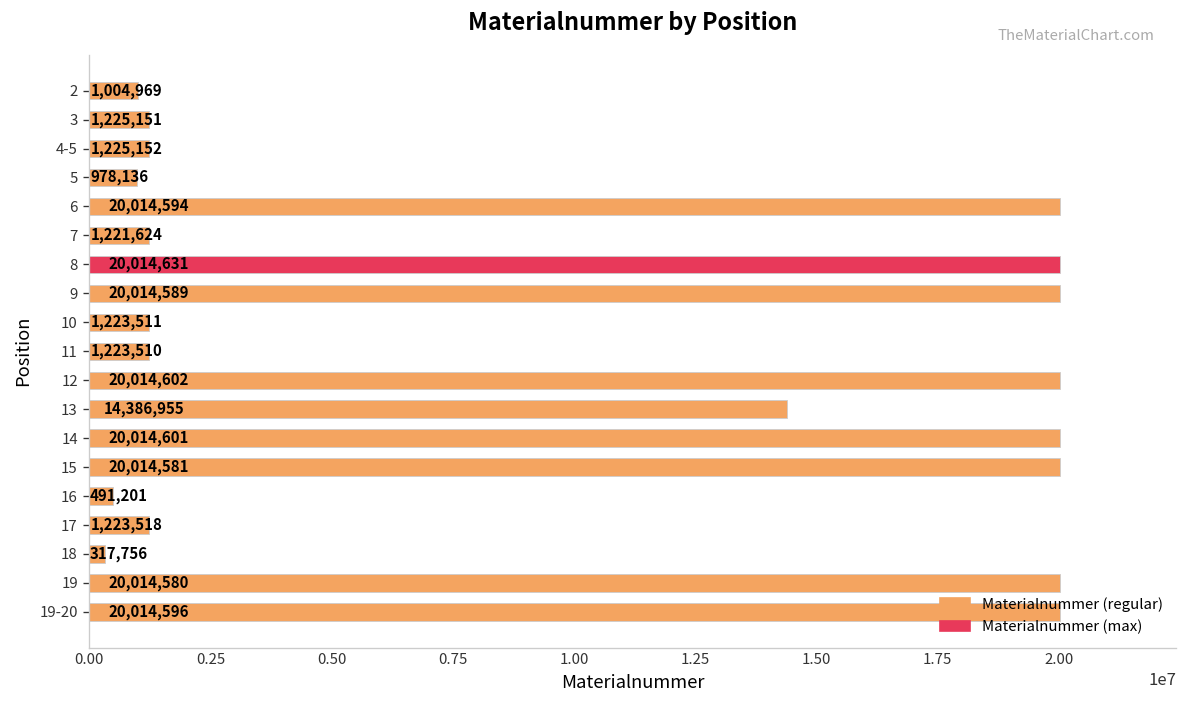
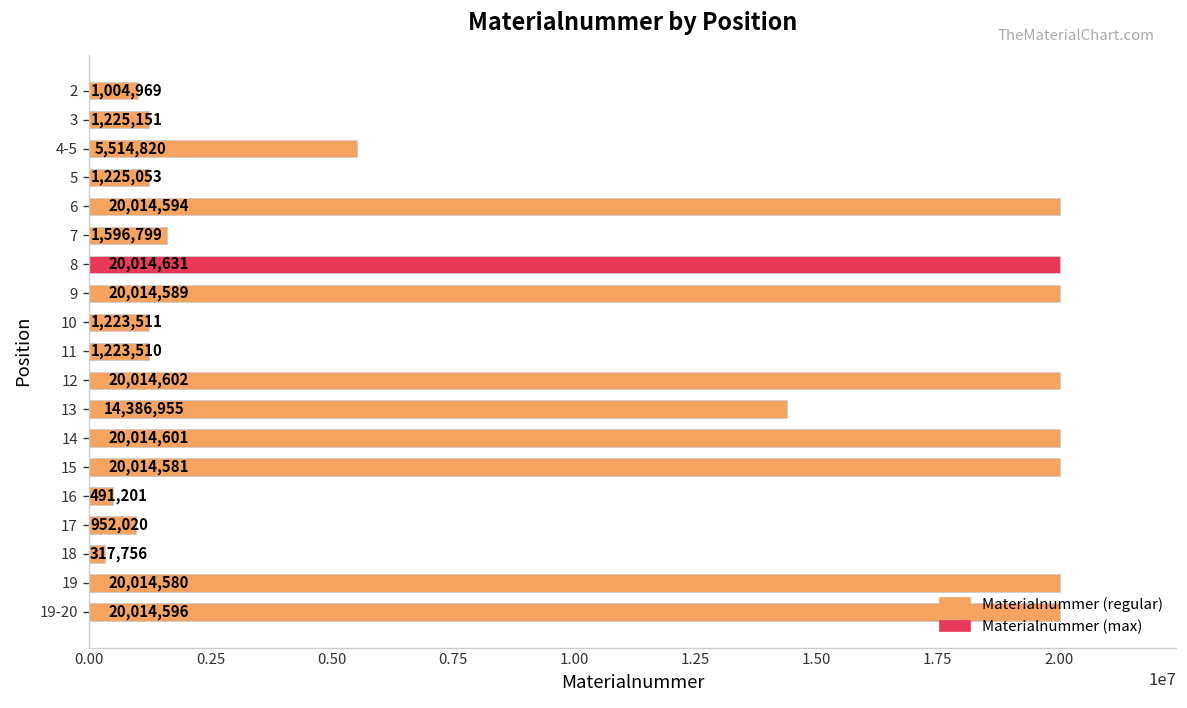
4-5: 1,225,152 -> 5,514,820
5: 978,136 -> 1,225,053
7: 1,221,624 -> 1,596,799
17: 1,223,518 -> 952,020
